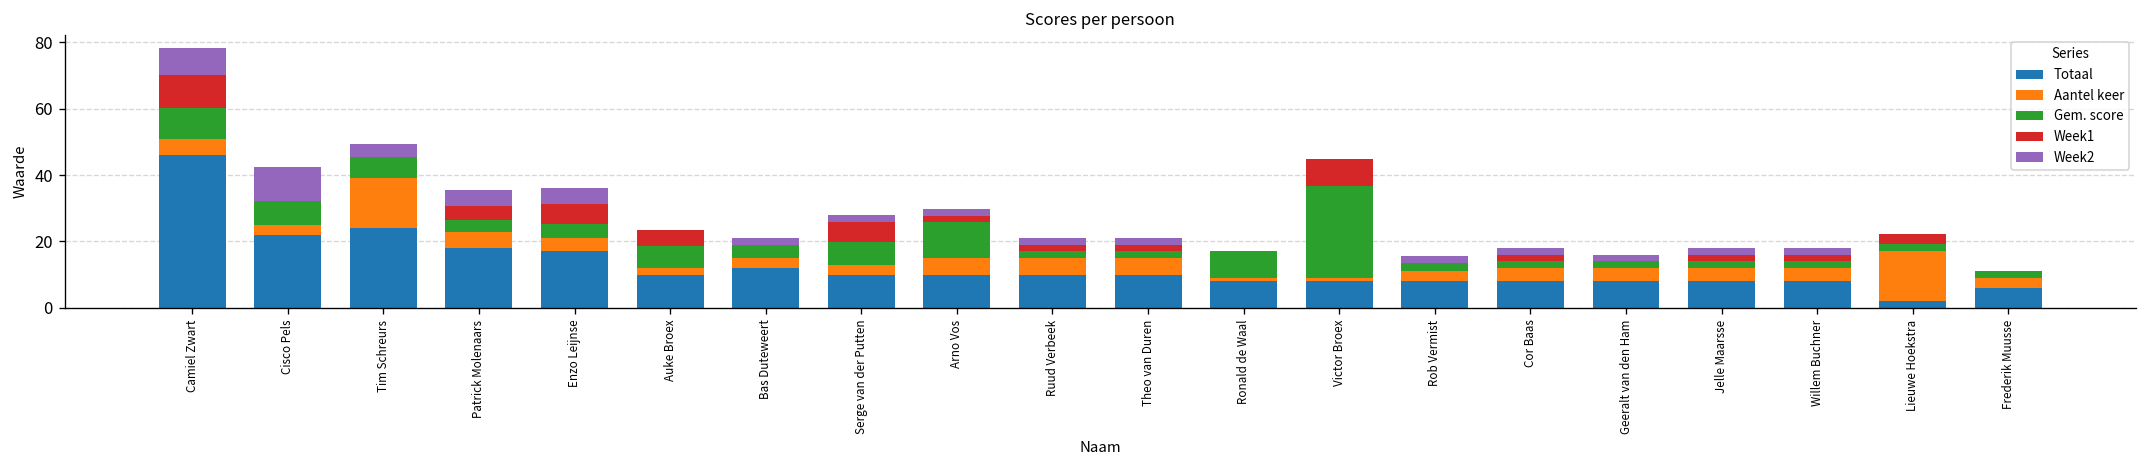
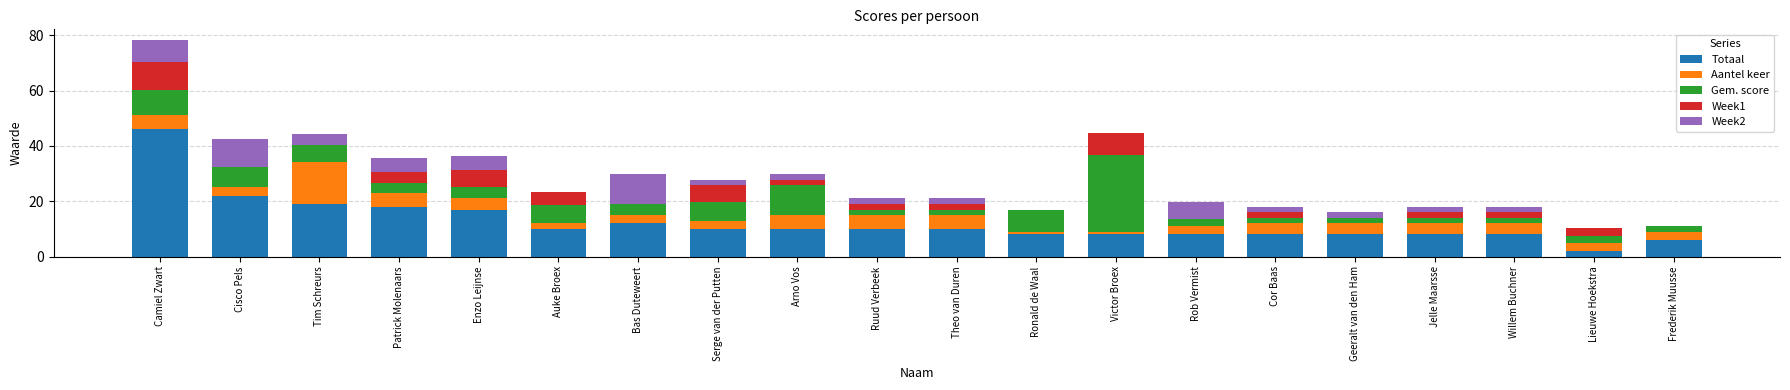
Totaal, Tim Schreurs: 24 -> 19
Week2, Bas Duteweert: 2 -> 11
Week2, Rob Vermist: 2 -> 6
Aantel keer, Lieuwe Hoekstra: 15 -> 3
